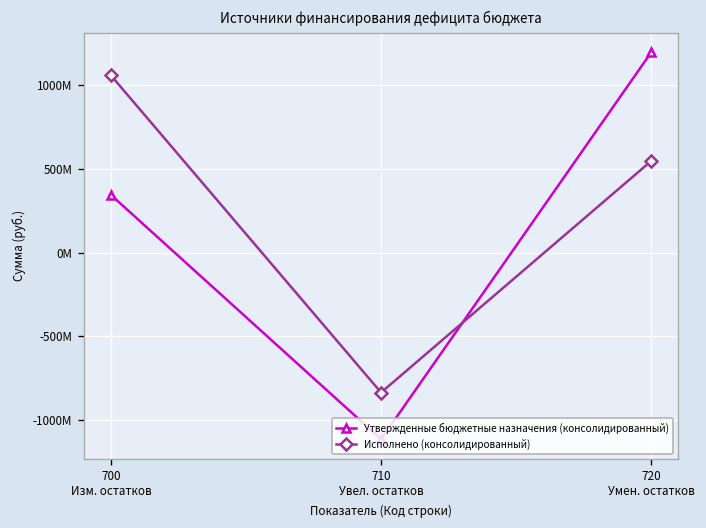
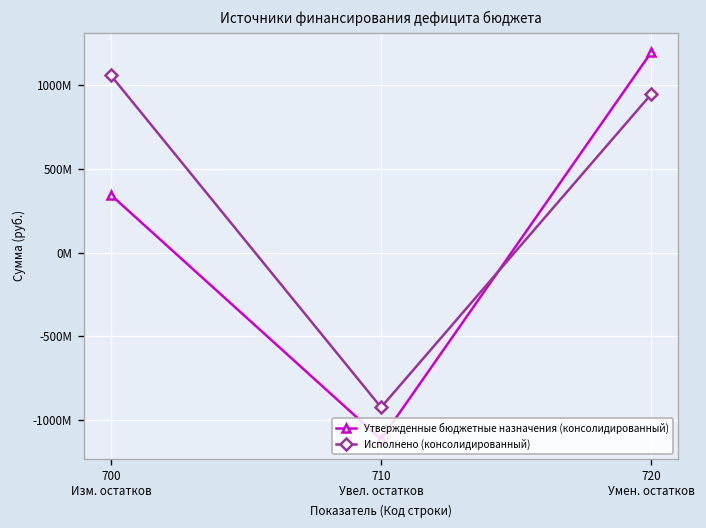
Исполнено (консолидированный), 710 Увел. остатков: -840000000 -> -920000000
Исполнено (консолидированный), 720 Умен. остатков: 550000000 -> 950000000
